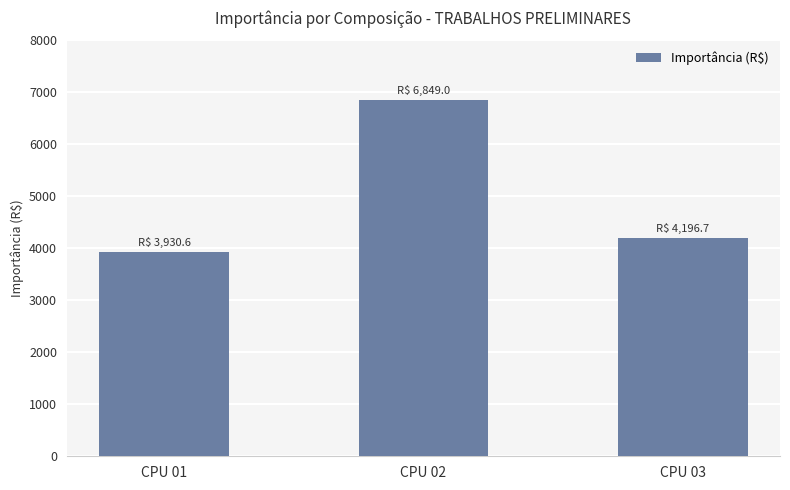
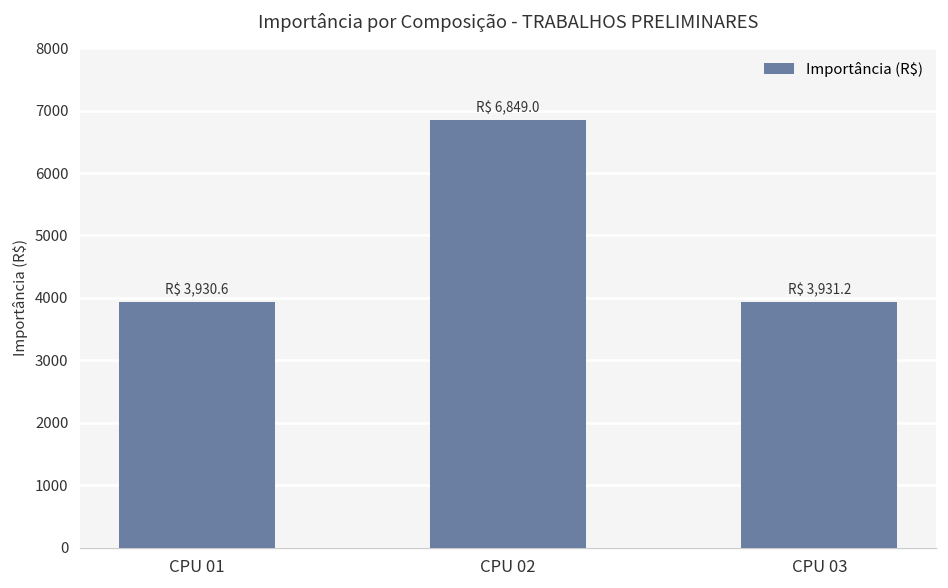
CPU 03: 4,196.7 -> 3,931.2
